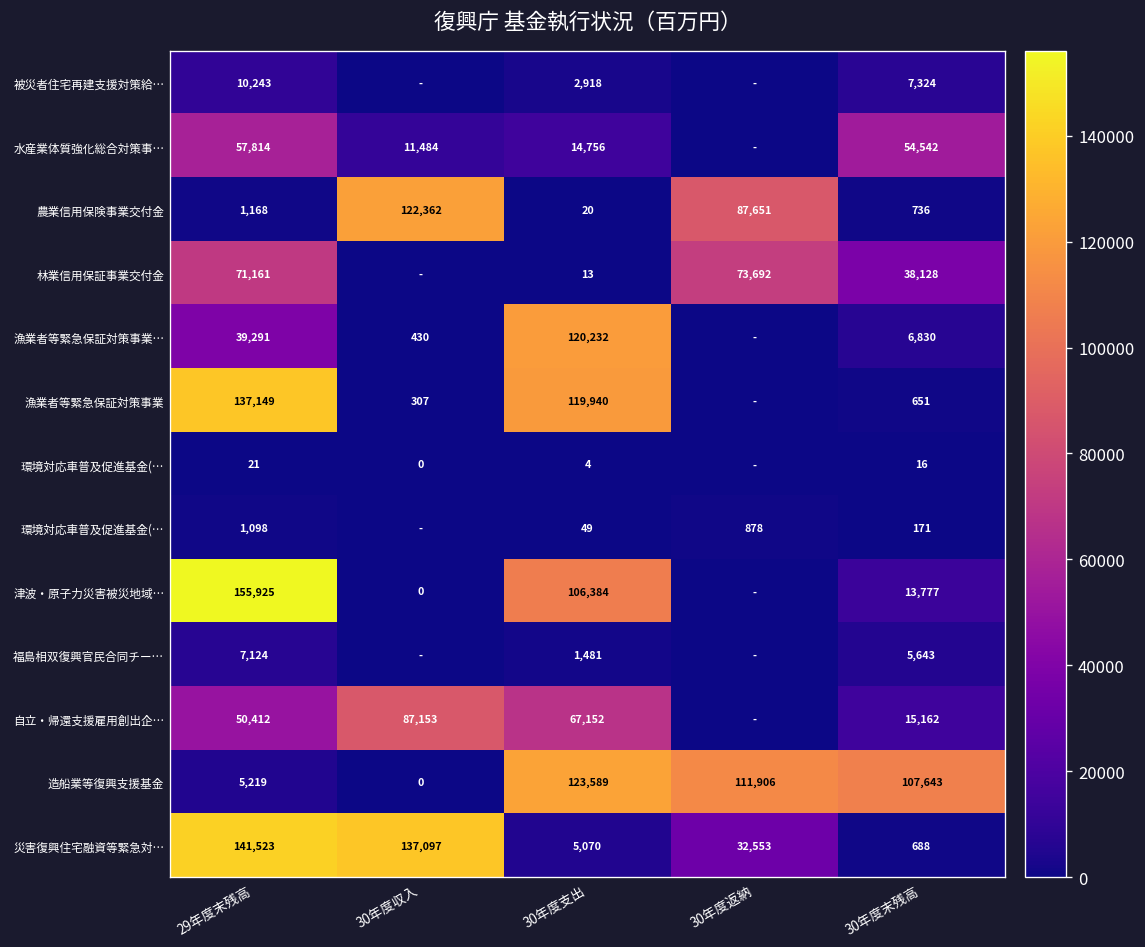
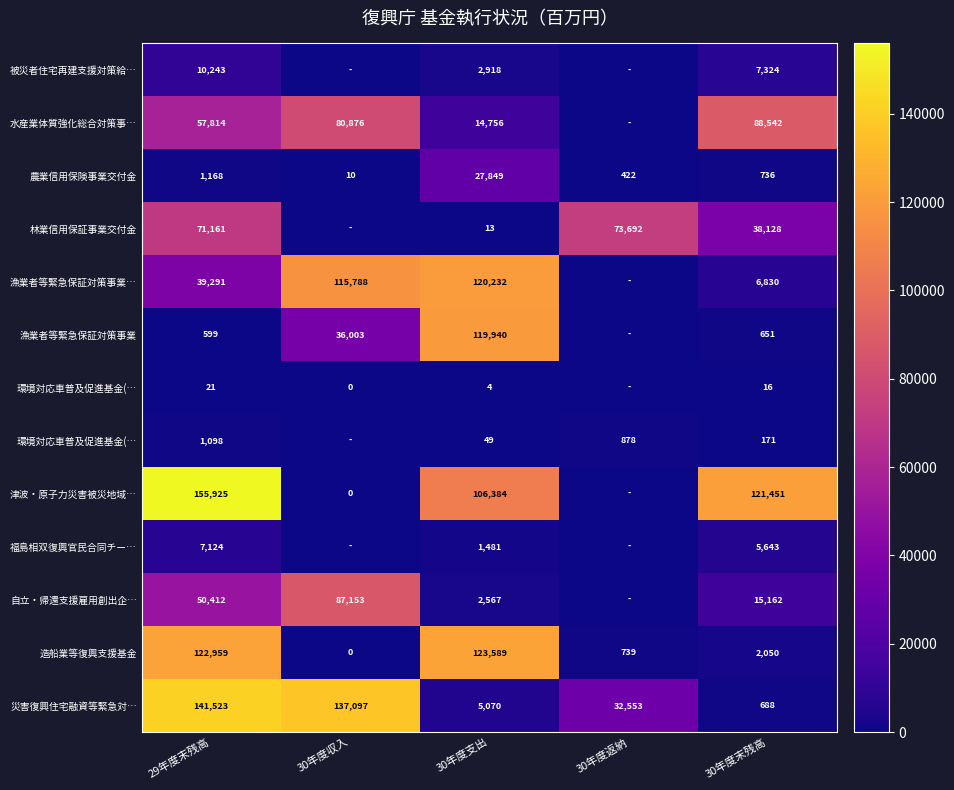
水産業体質強化総合対策事…, 30年度収入: 11,484 -> 80,876
水産業体質強化総合対策事…, 30年度末残高: 54,542 -> 88,542
農業信用保険事業交付金, 30年度収入: 122,362 -> 10
農業信用保険事業交付金, 30年度支出: 20 -> 27,849
農業信用保険事業交付金, 30年度返納: 87,651 -> 422
漁業者等緊急保証対策事業…, 30年度収入: 430 -> 115,788
漁業者等緊急保証対策事業, 29年度末残高: 137,149 -> 599
漁業者等緊急保証対策事業, 30年度収入: 307 -> 36,003
津波・原子力災害被災地域…, 30年度末残高: 13,777 -> 121,451
自立・帰還支援雇用創出企…, 30年度支出: 67,152 -> 2,567
造船業等復興支援基金, 29年度末残高: 5,219 -> 122,959
造船業等復興支援基金, 30年度返納: 111,906 -> 739
造船業等復興支援基金, 30年度末残高: 107,643 -> 2,050
